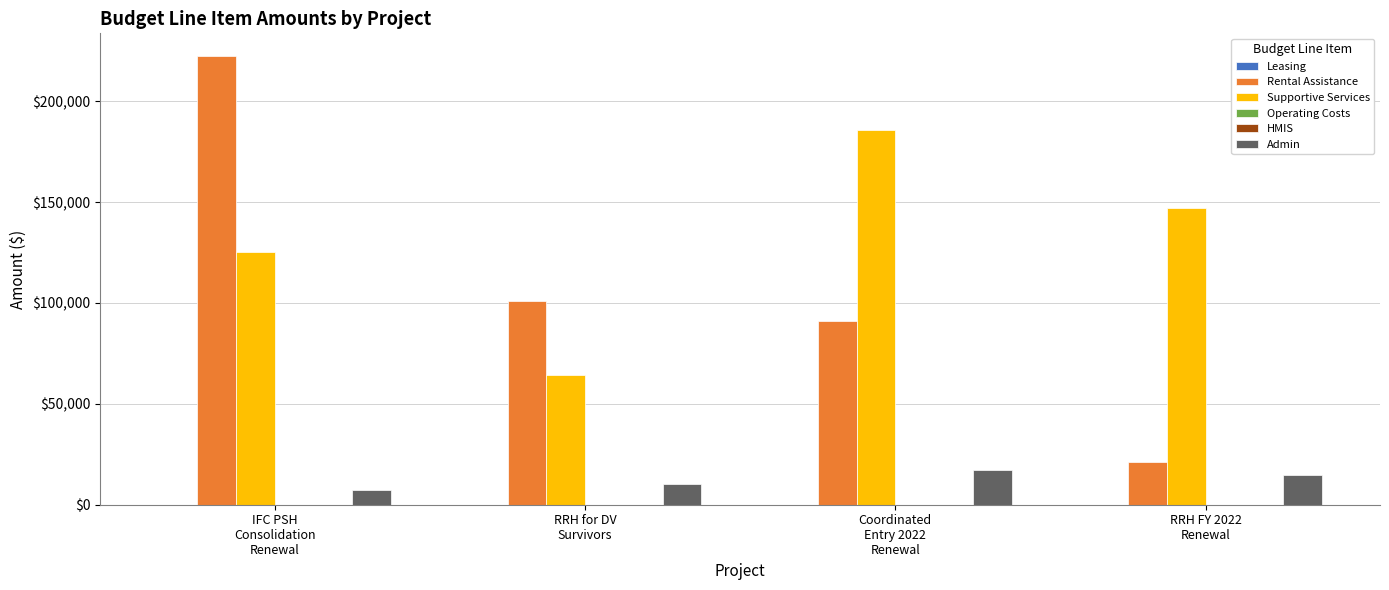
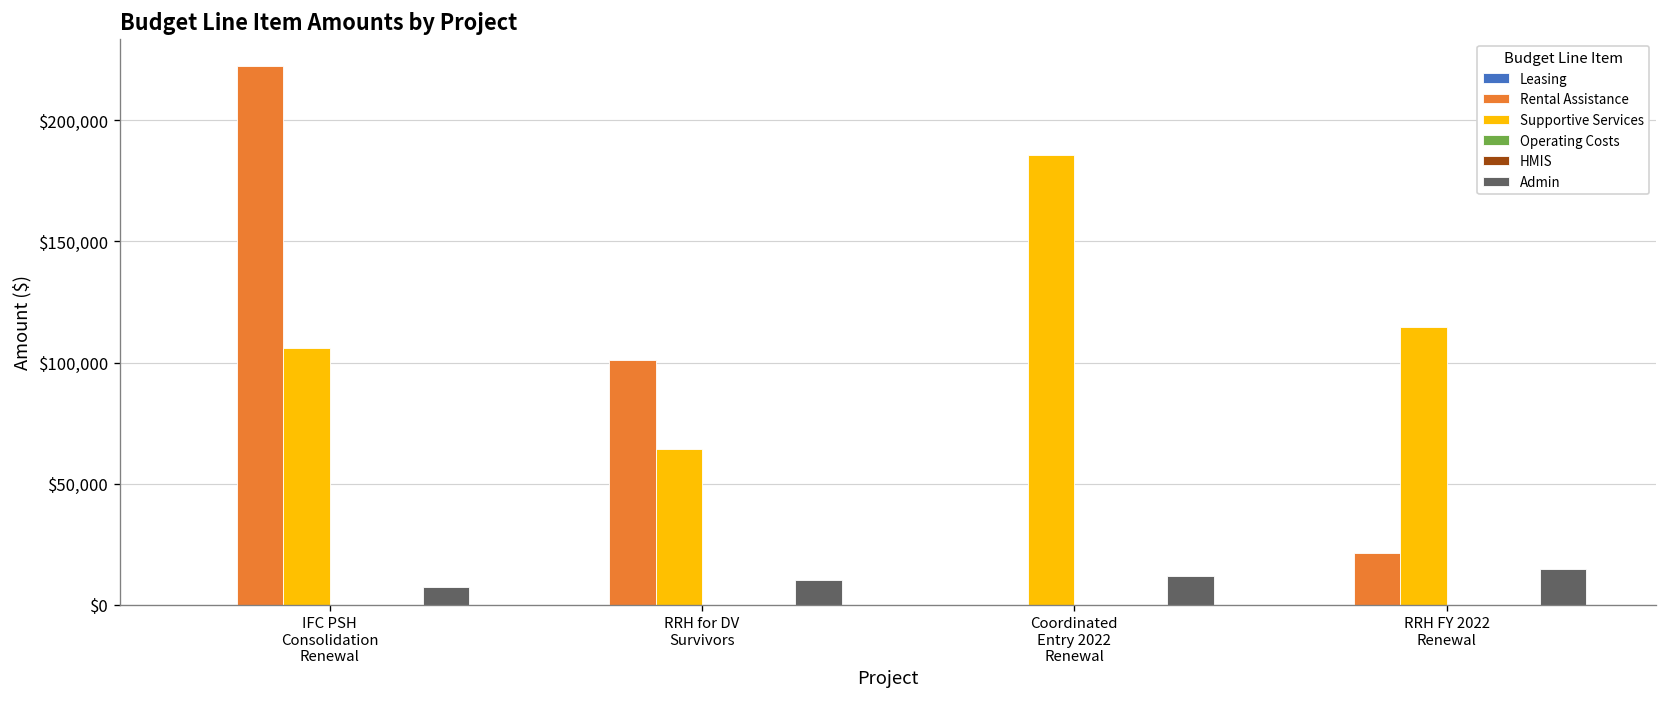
Supportive Services, IFC PSH Consolidation Renewal: $125,000 -> $106,000
Rental Assistance, Coordinated Entry 2022 Renewal: $91,000 -> $0
Admin, Coordinated Entry 2022 Renewal: $17,000 -> $12,000
Supportive Services, RRH FY 2022 Renewal: $147,000 -> $115,000
